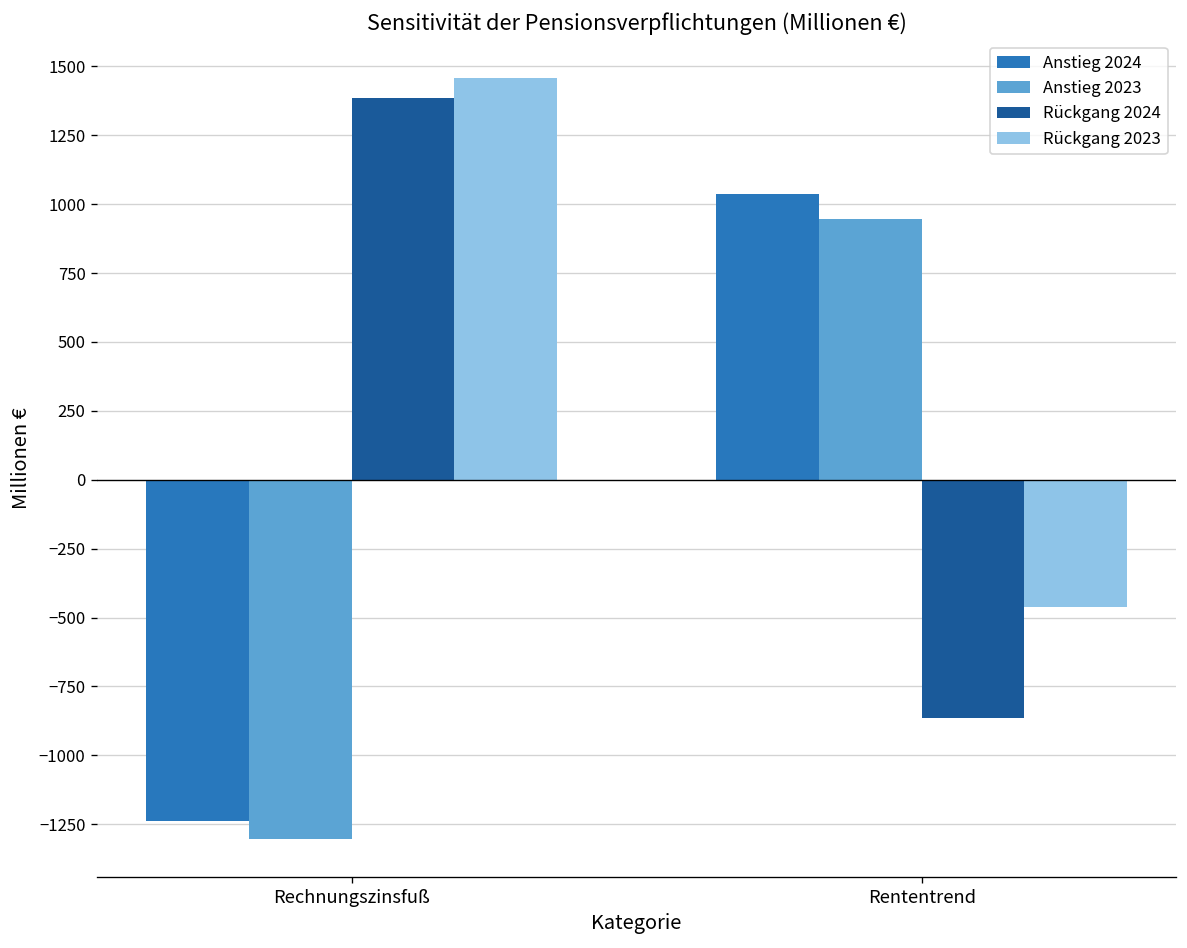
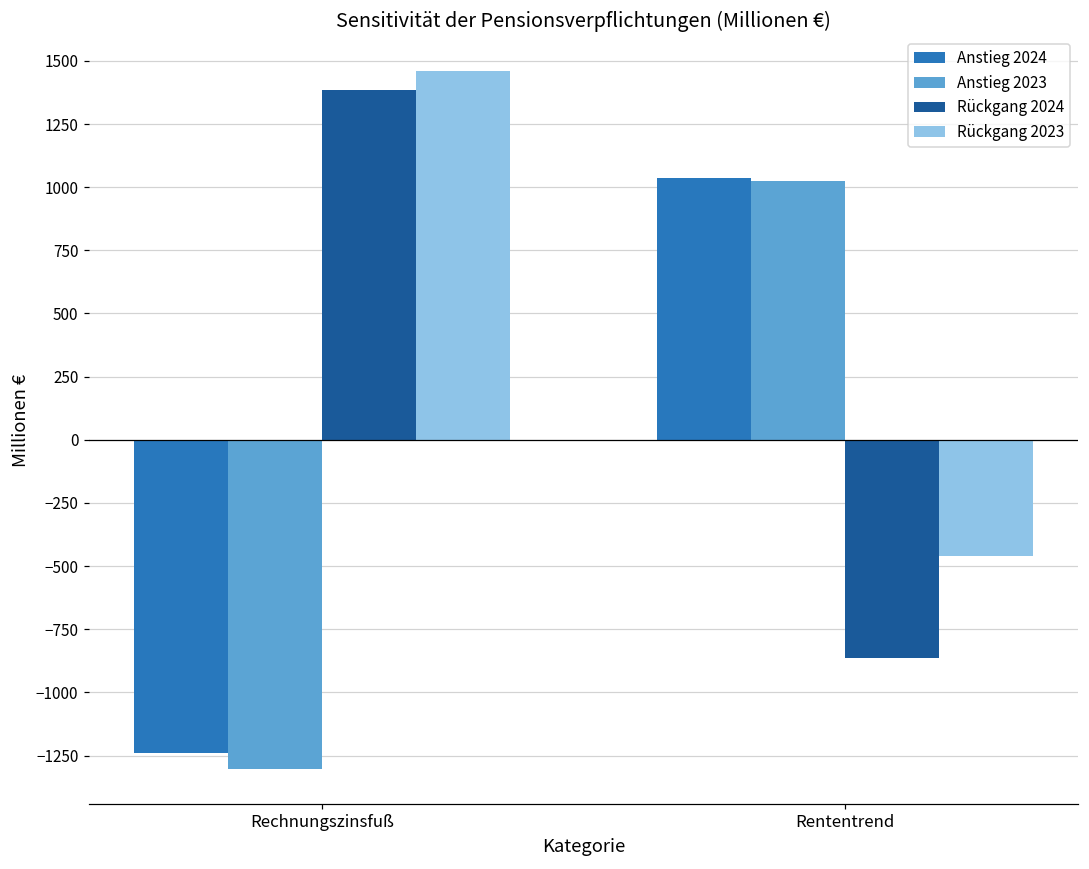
Anstieg 2023, Rententrend: 950 -> 1030
